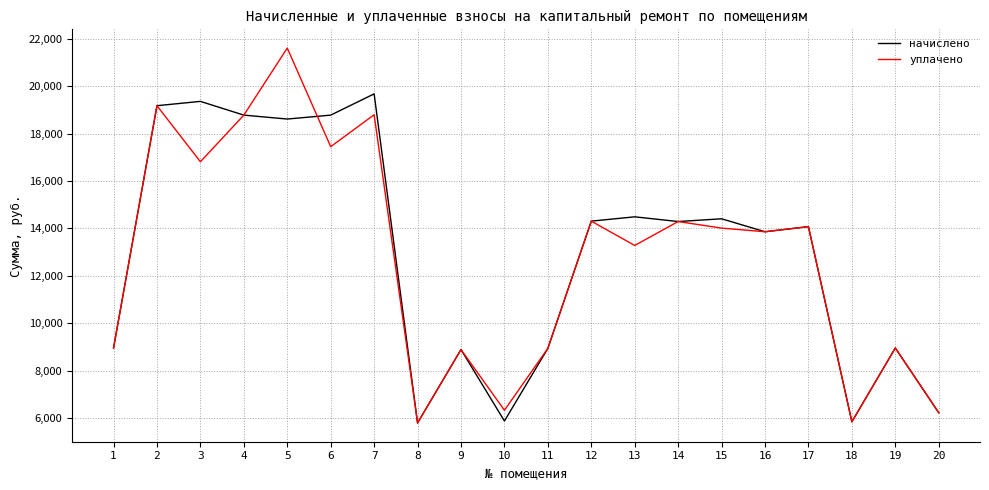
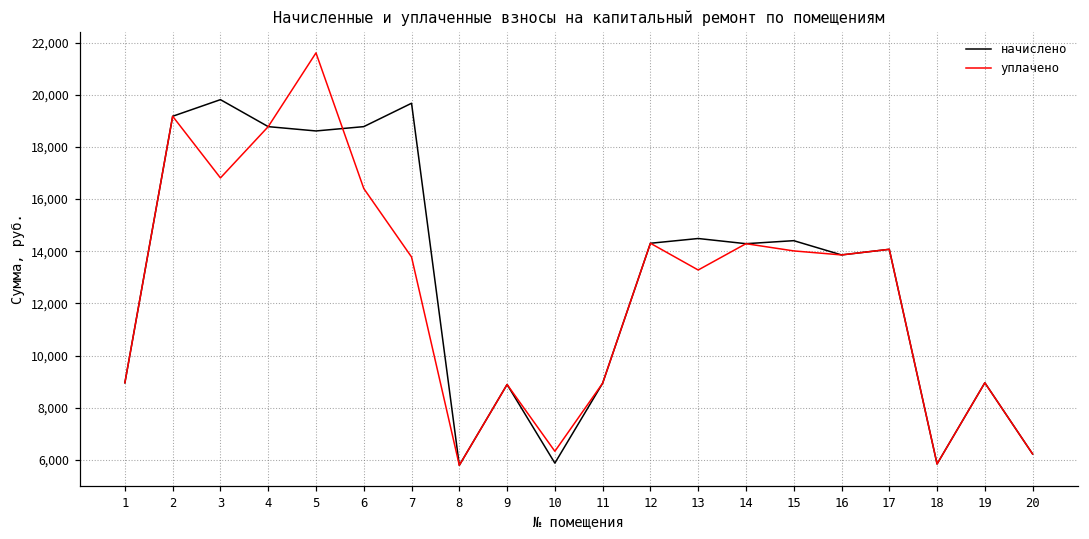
начислено, 3: 19,400 -> 19,800
уплачено, 6: 17,400 -> 16,400
уплачено, 7: 18,800 -> 13,800
